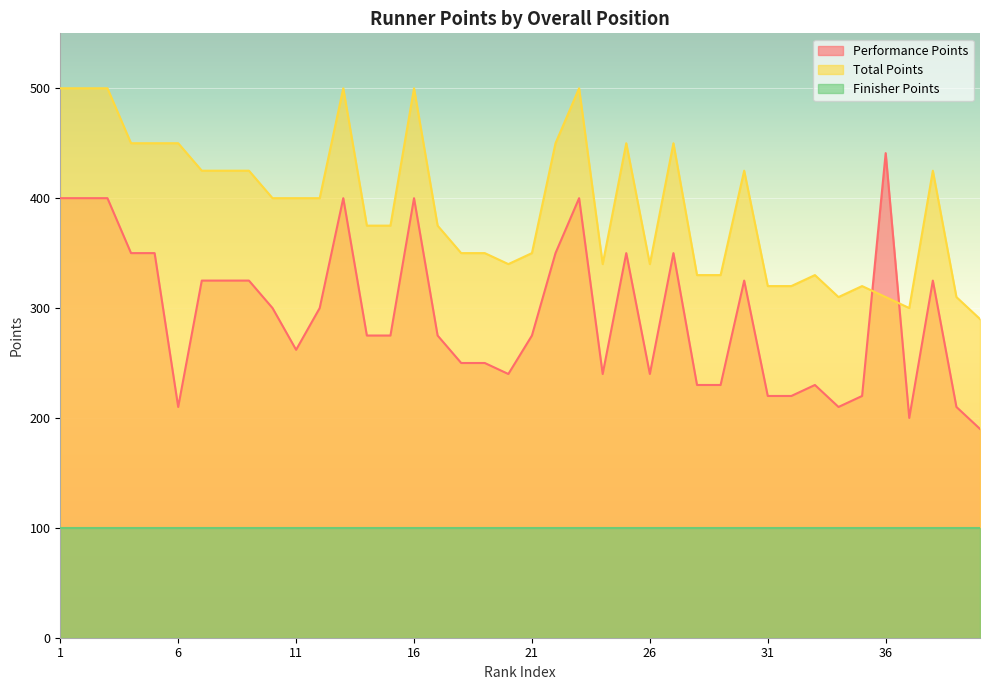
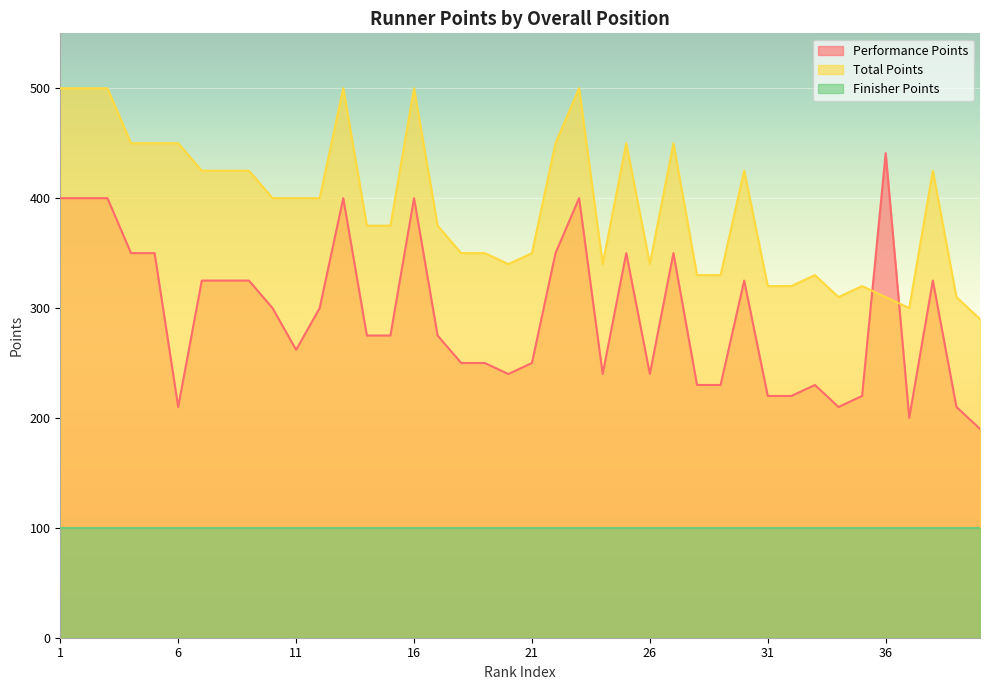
Performance Points, 21: 275 -> 250
